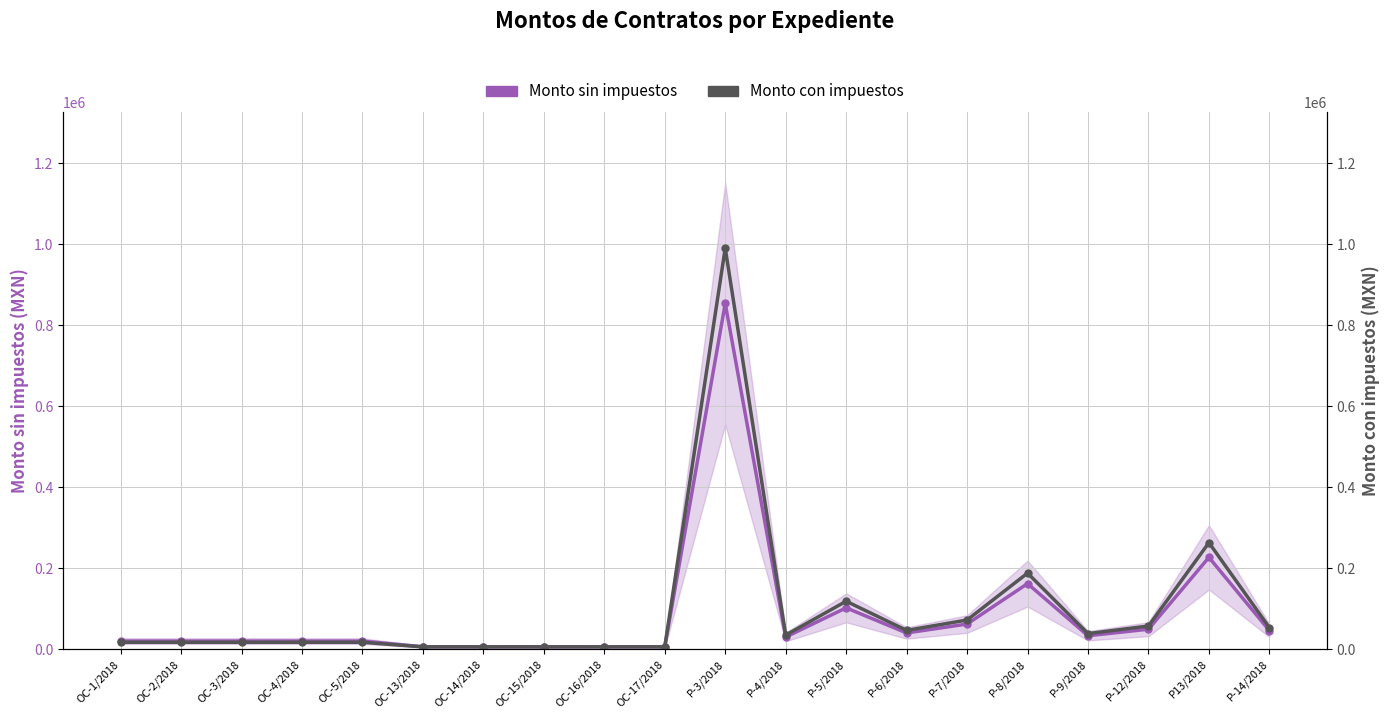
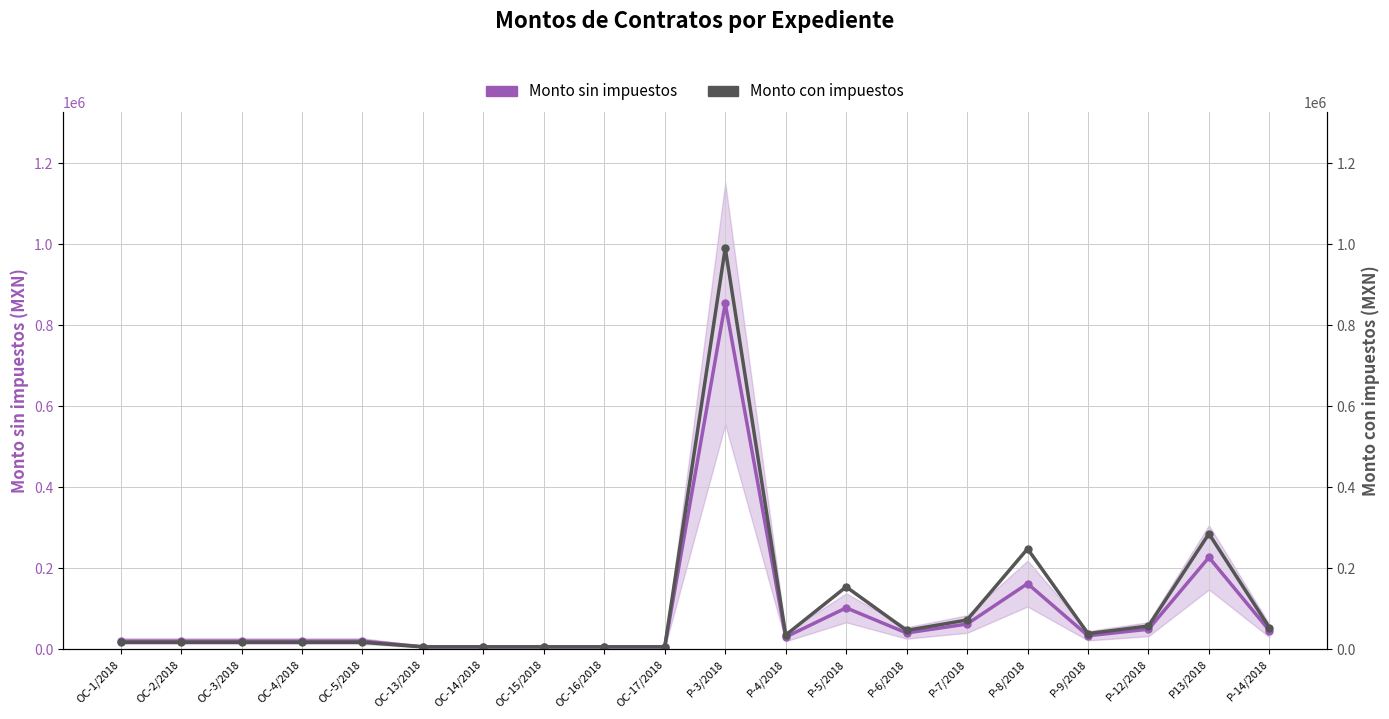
Monto con impuestos, P-5/2018: 120000 -> 150000
Monto con impuestos, P-8/2018: 190000 -> 250000
Monto con impuestos, P13/2018: 260000 -> 290000
